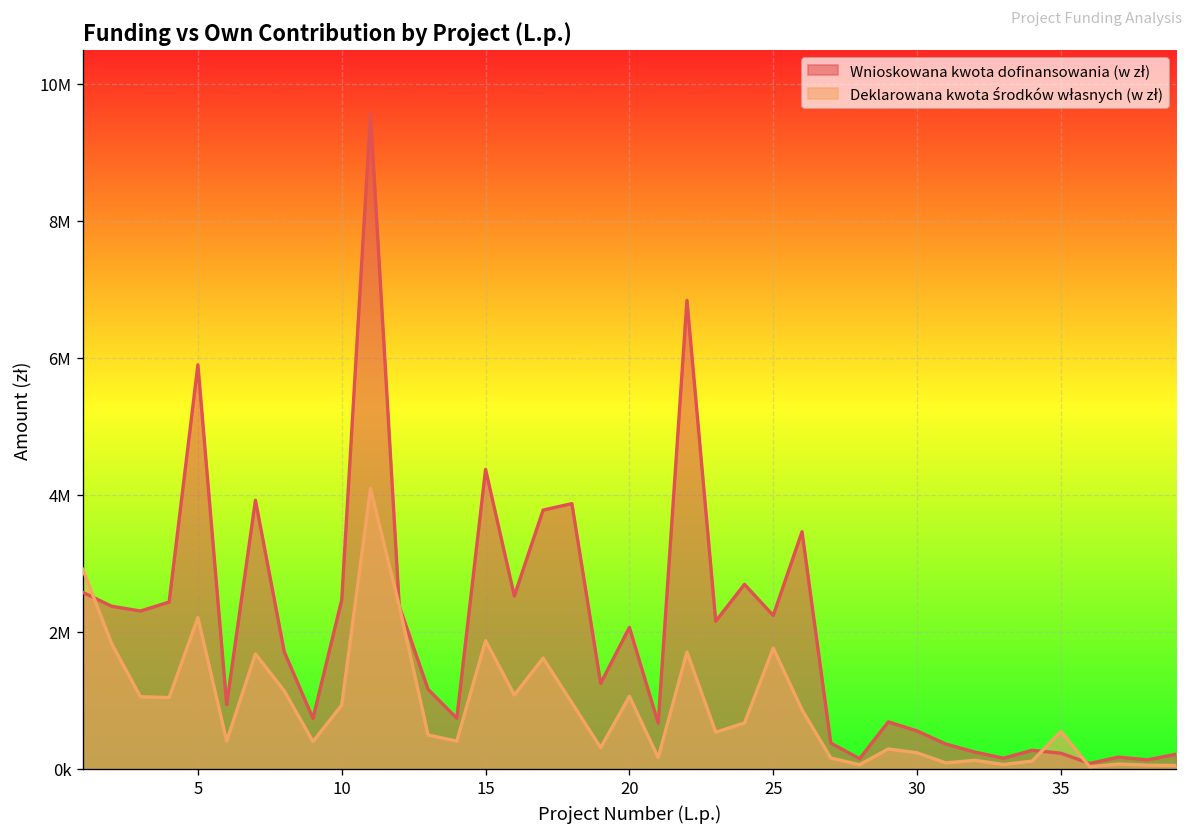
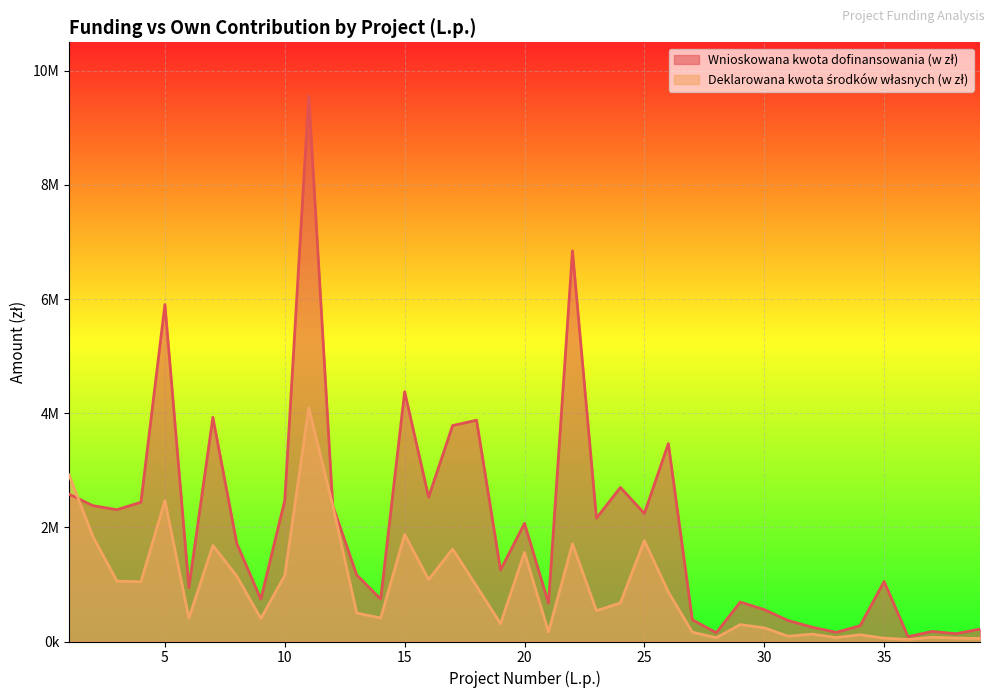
Deklarowana kwota środków własnych (w zł), 5: 2200000 -> 2500000
Deklarowana kwota środków własnych (w zł), 10: 900000 -> 1200000
Deklarowana kwota środków własnych (w zł), 20: 1100000 -> 1600000
Wnioskowana kwota dofinansowania (w zł), 35: 200000 -> 1100000
Deklarowana kwota środków własnych (w zł), 35: 600000 -> 100000
